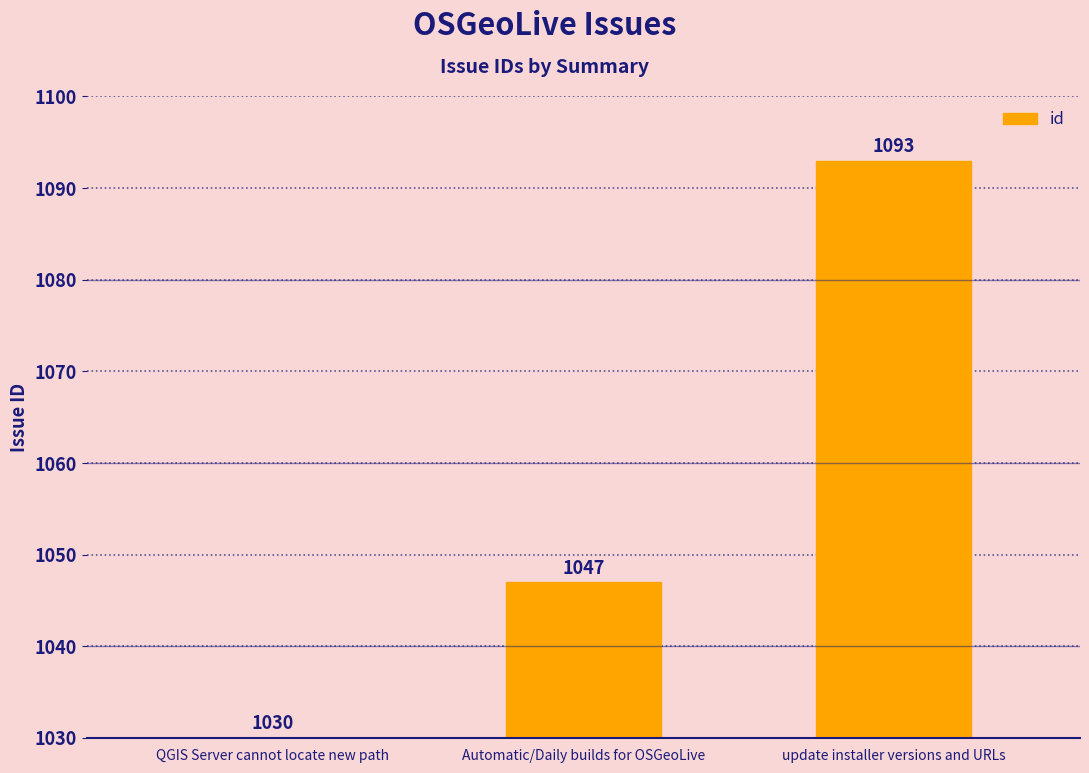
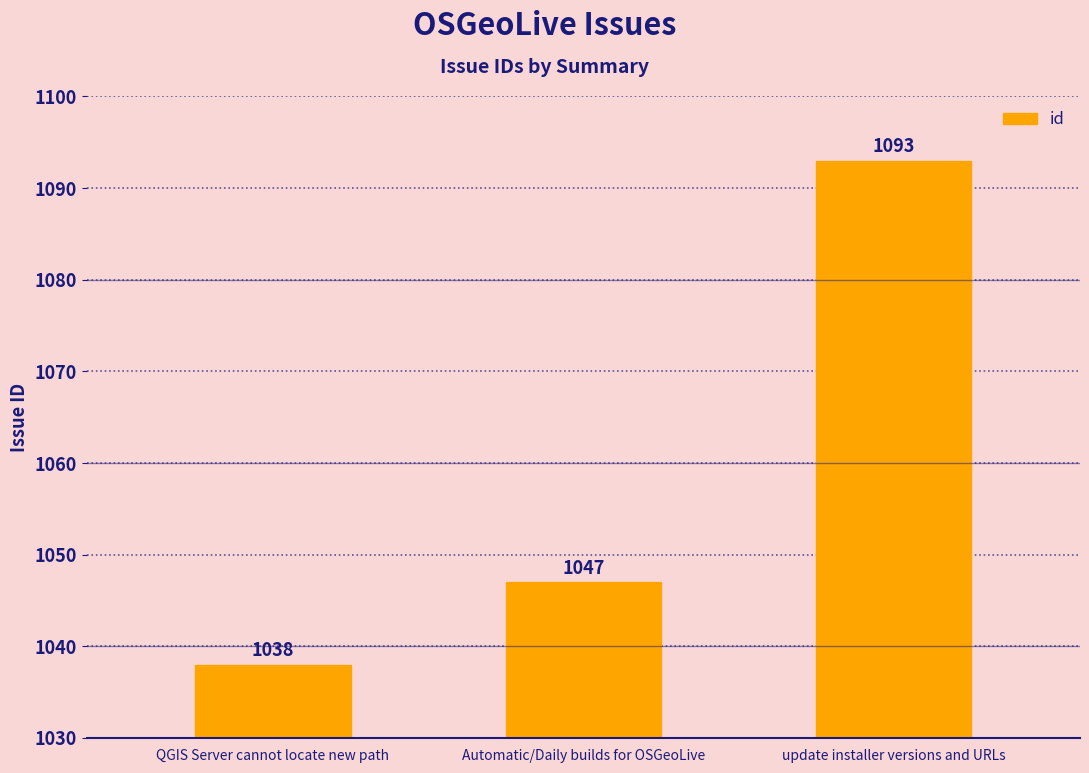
QGIS Server cannot locate new path: 1030 -> 1038
